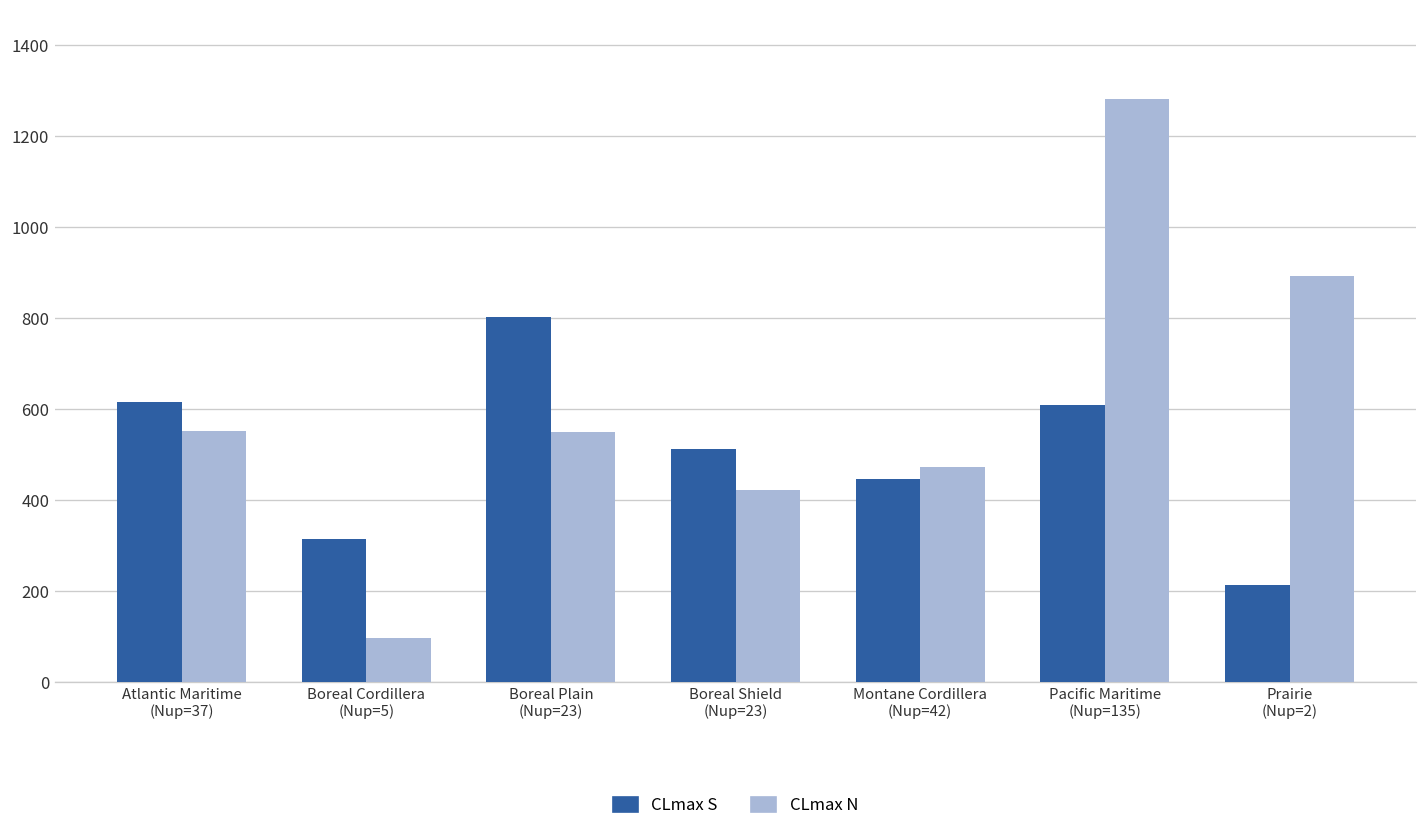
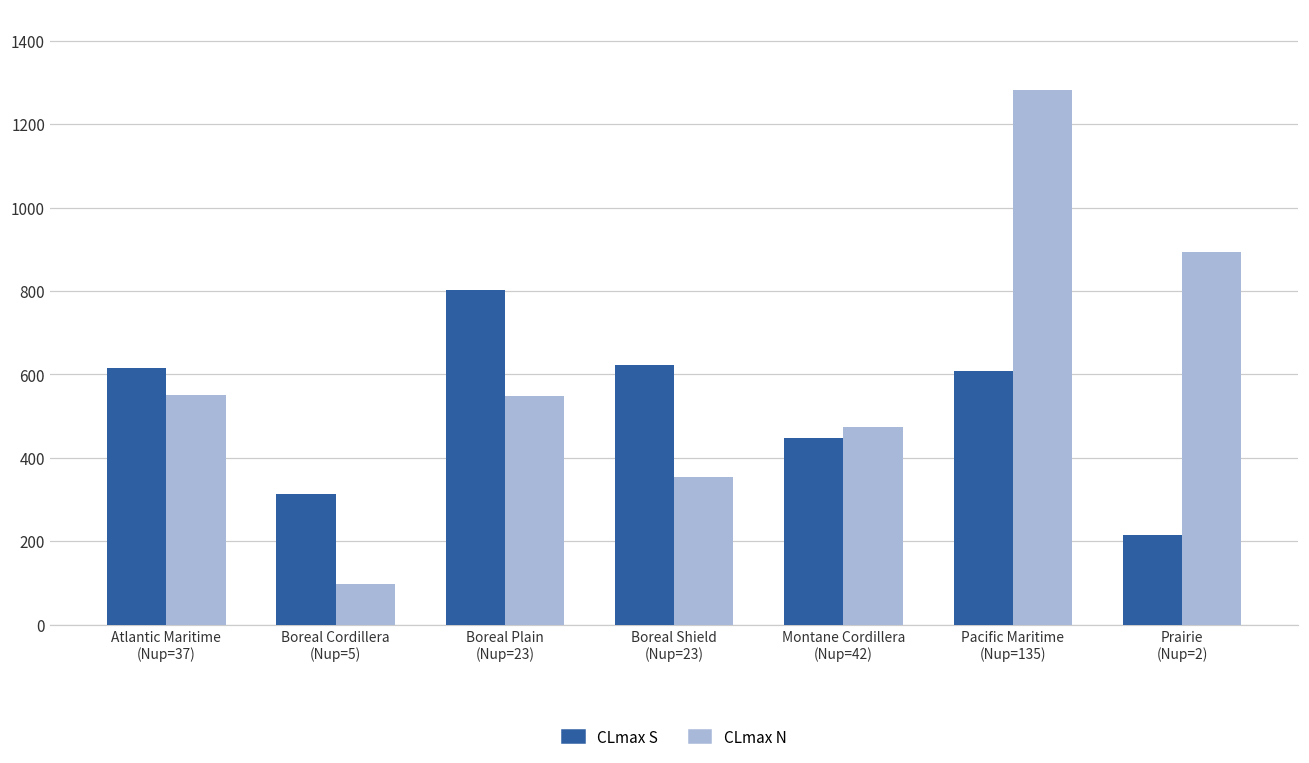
CLmax S, Boreal Shield (Nup=23): 510 -> 620
CLmax N, Boreal Shield (Nup=23): 420 -> 360
